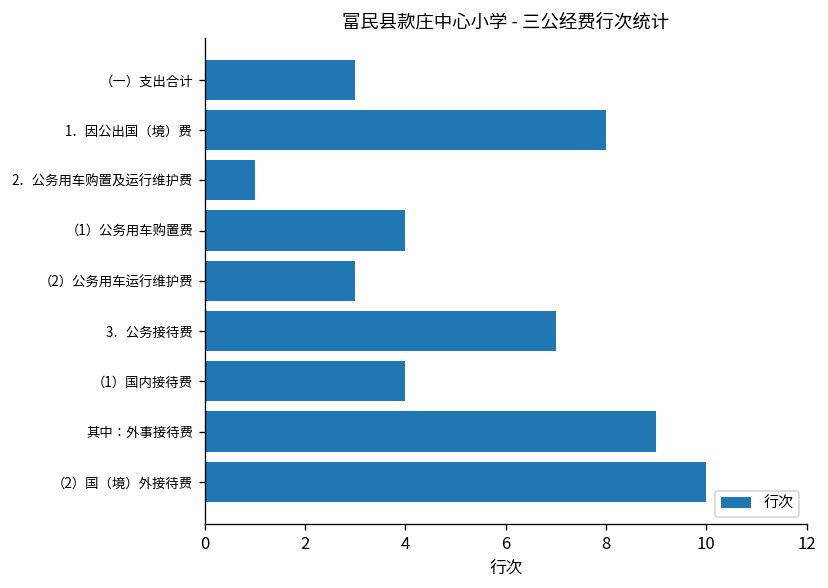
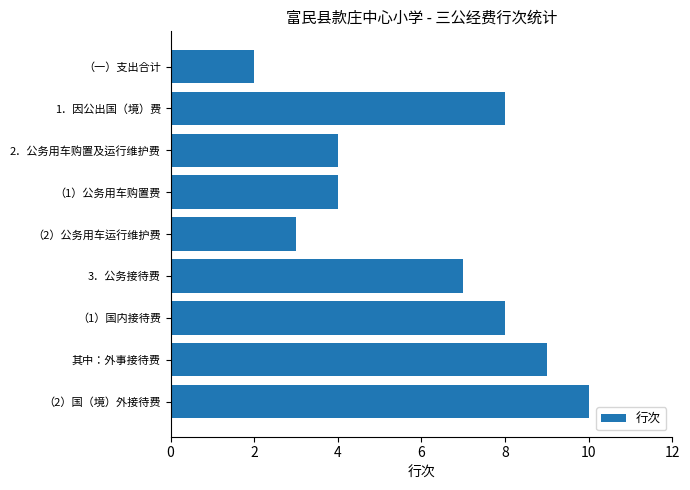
（一）支出合计: 3 -> 2
2．公务用车购置及运行维护费: 1 -> 4
（1）国内接待费: 4 -> 8
